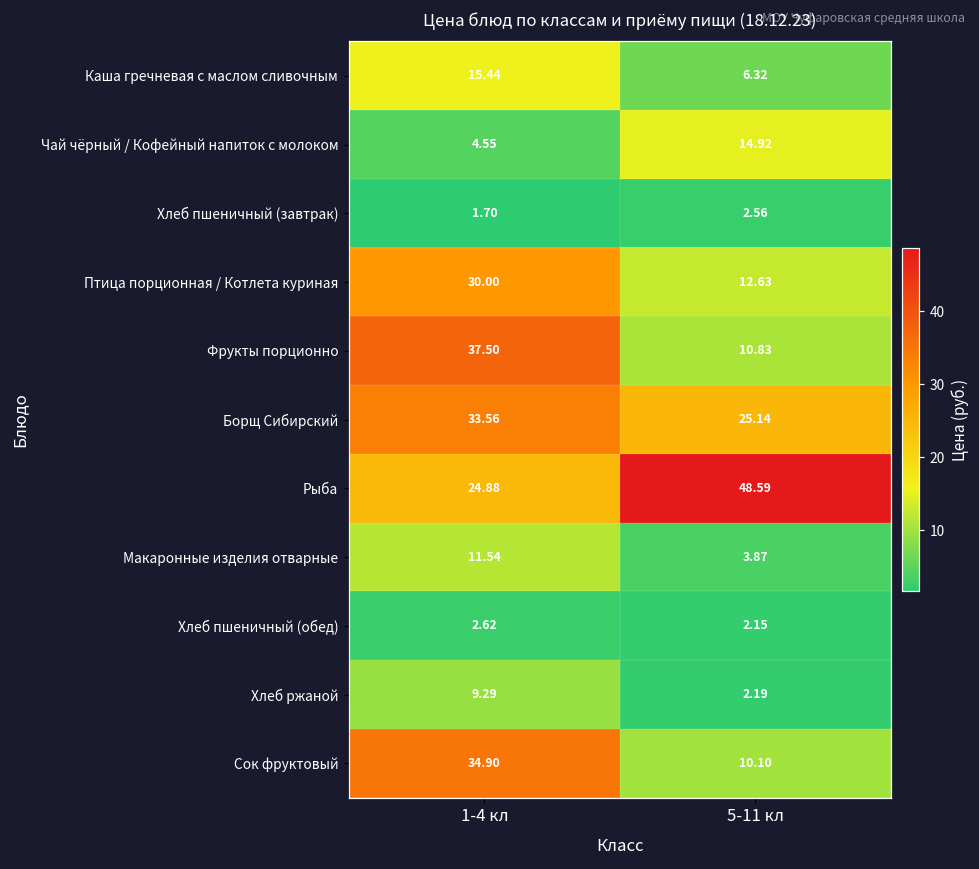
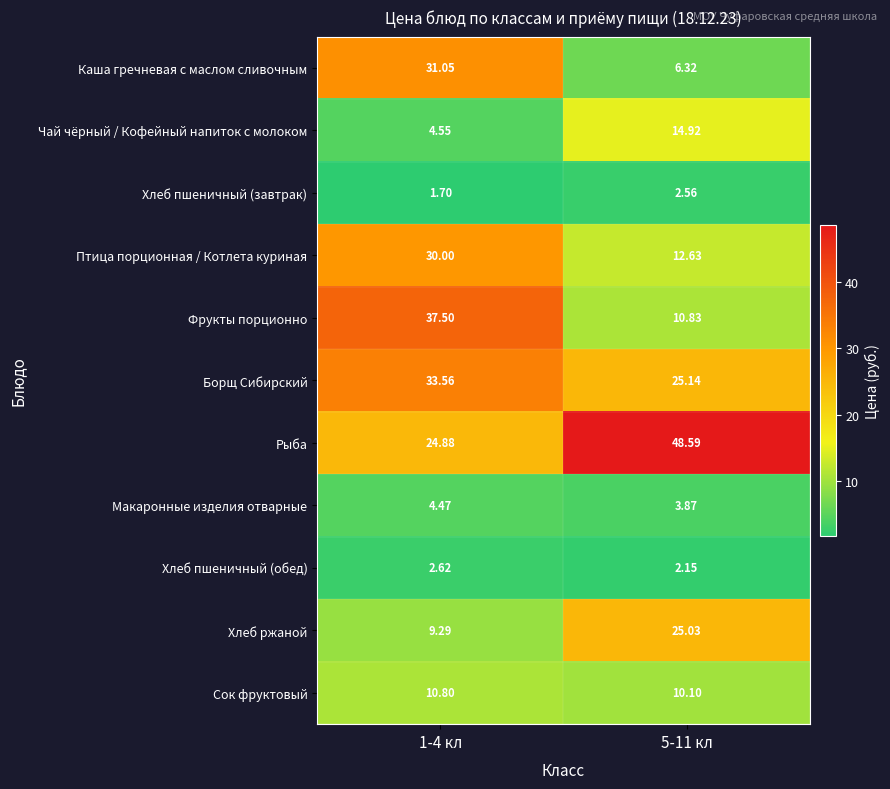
Каша гречневая с маслом сливочным, 1-4 кл: 15.44 -> 31.05
Макаронные изделия отварные, 1-4 кл: 11.54 -> 4.47
Хлеб ржаной, 5-11 кл: 2.19 -> 25.03
Сок фруктовый, 1-4 кл: 34.90 -> 10.80
